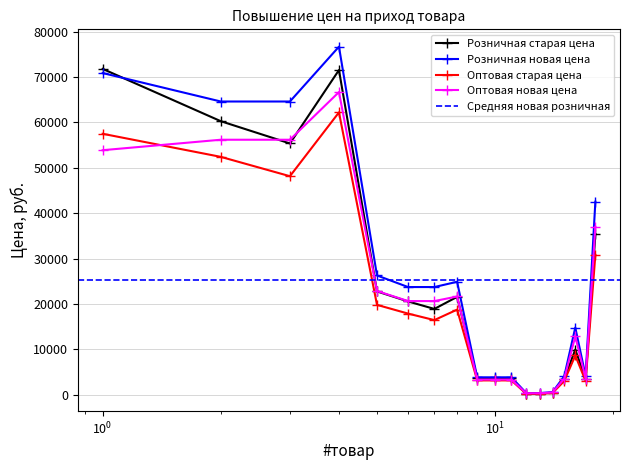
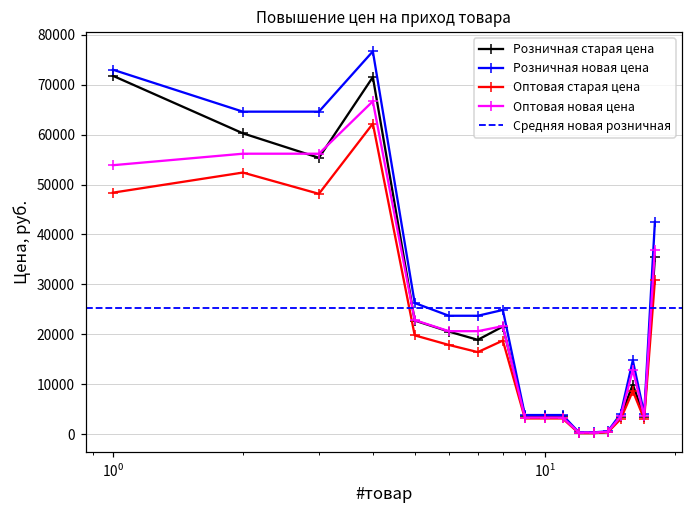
Розничная новая цена, 10^0: 71000 -> 73000
Оптовая старая цена, 10^0: 58000 -> 48000
